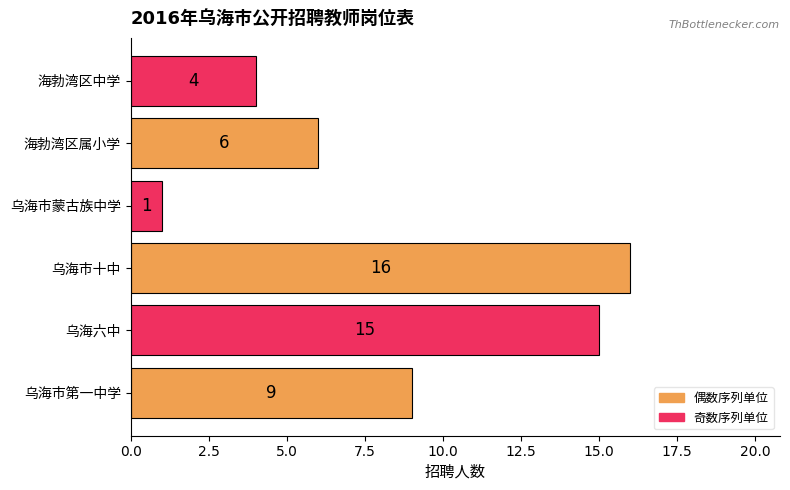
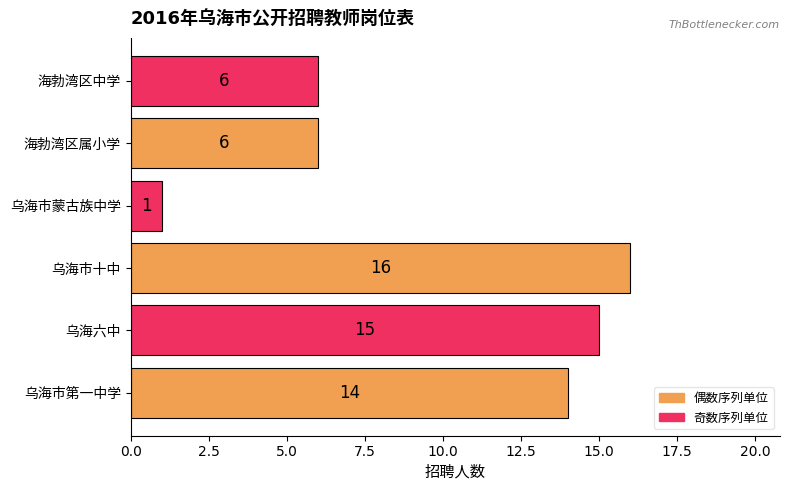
海勃湾区中学: 4 -> 6
乌海市第一中学: 9 -> 14
